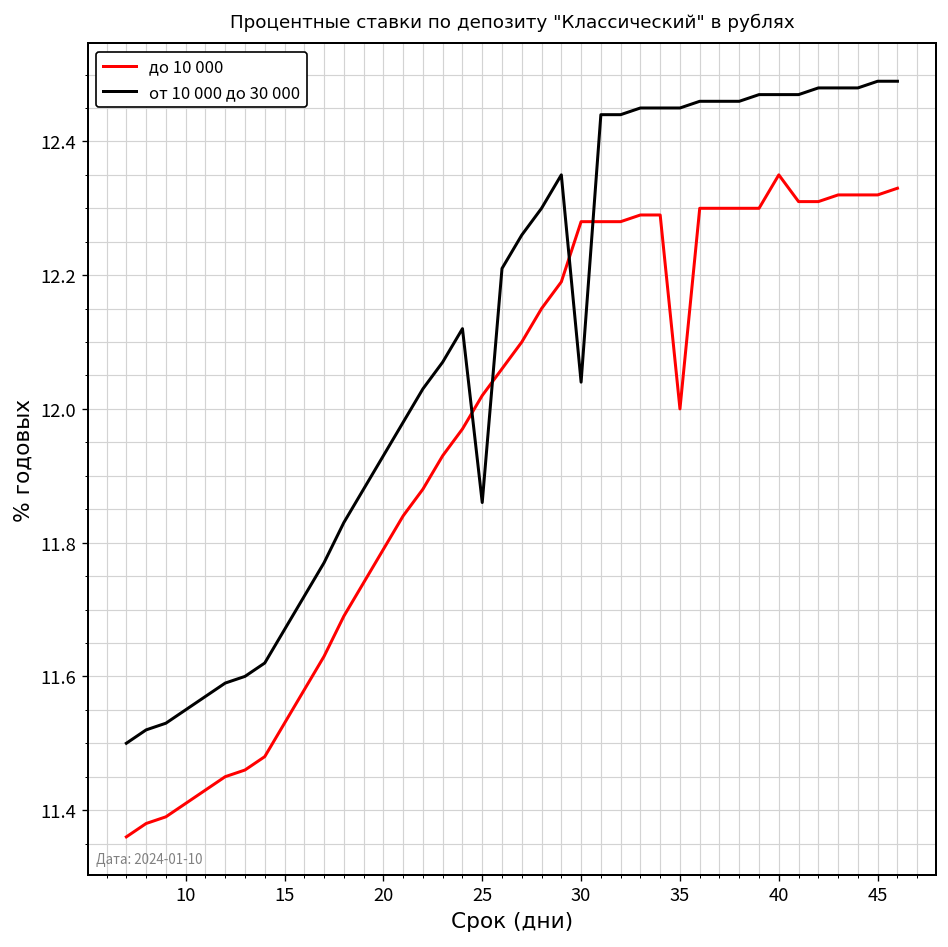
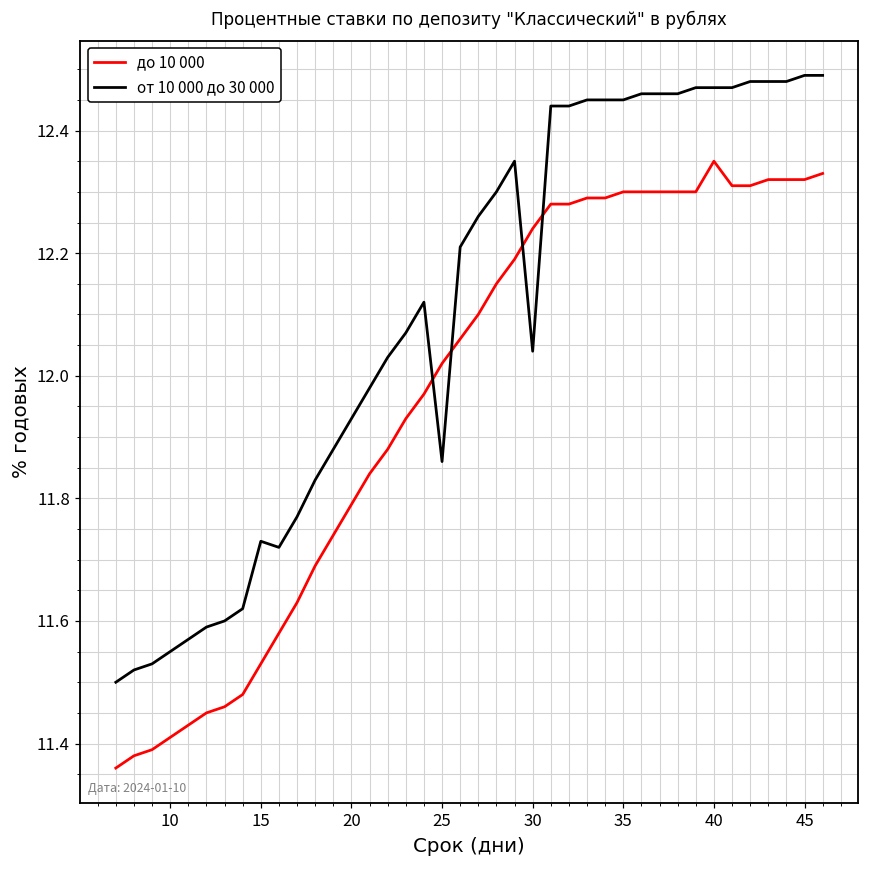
от 10 000 до 30 000, 15: 11.67 -> 11.73
до 10 000, 30: 12.28 -> 12.24
до 10 000, 35: 12.0 -> 12.3
